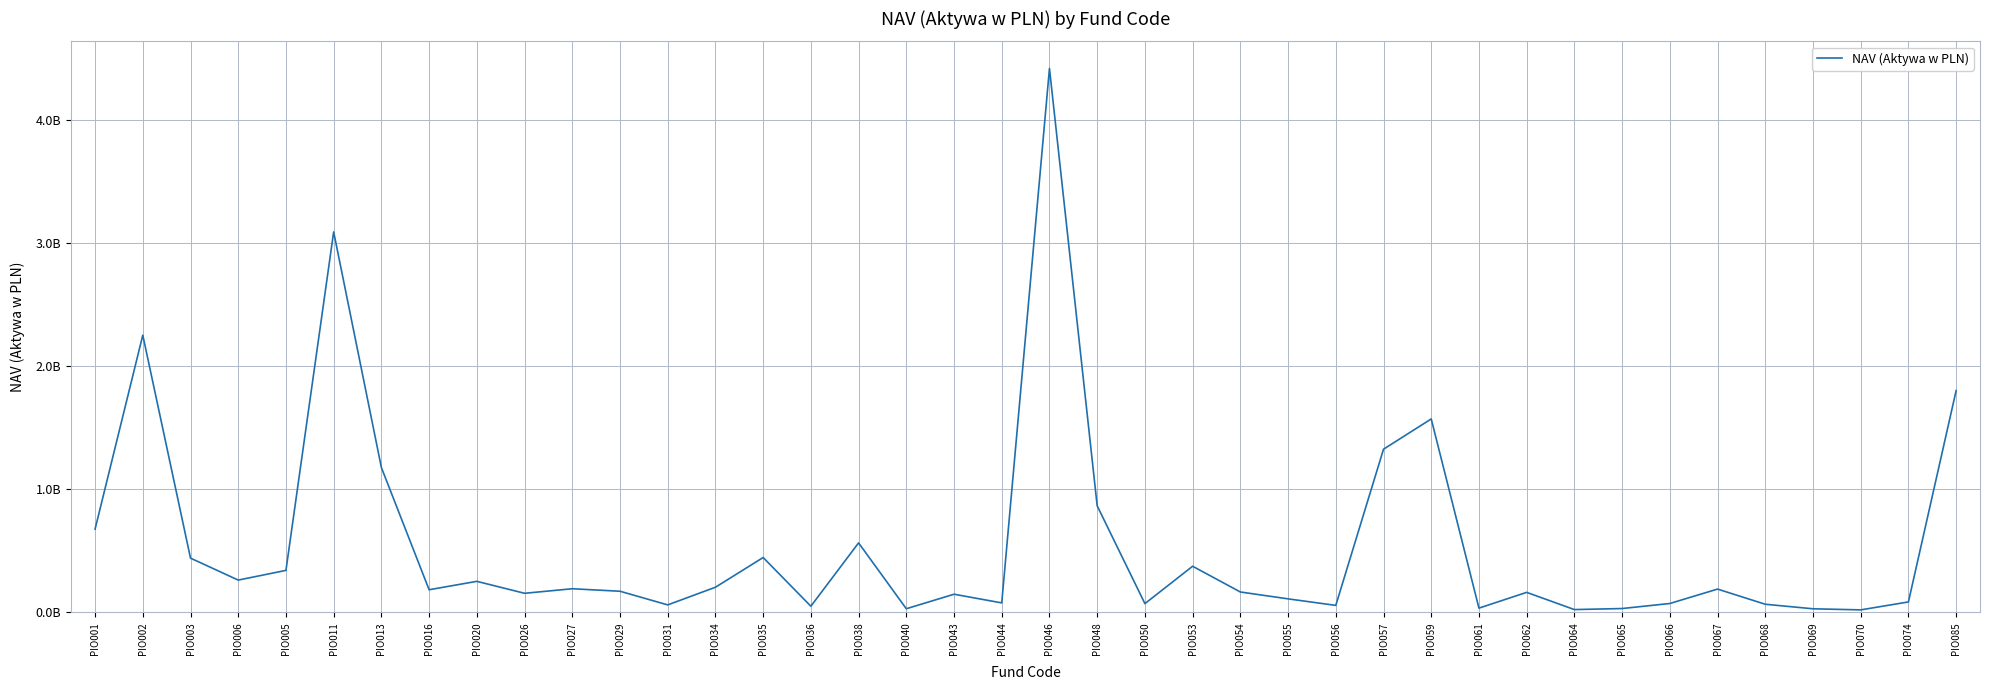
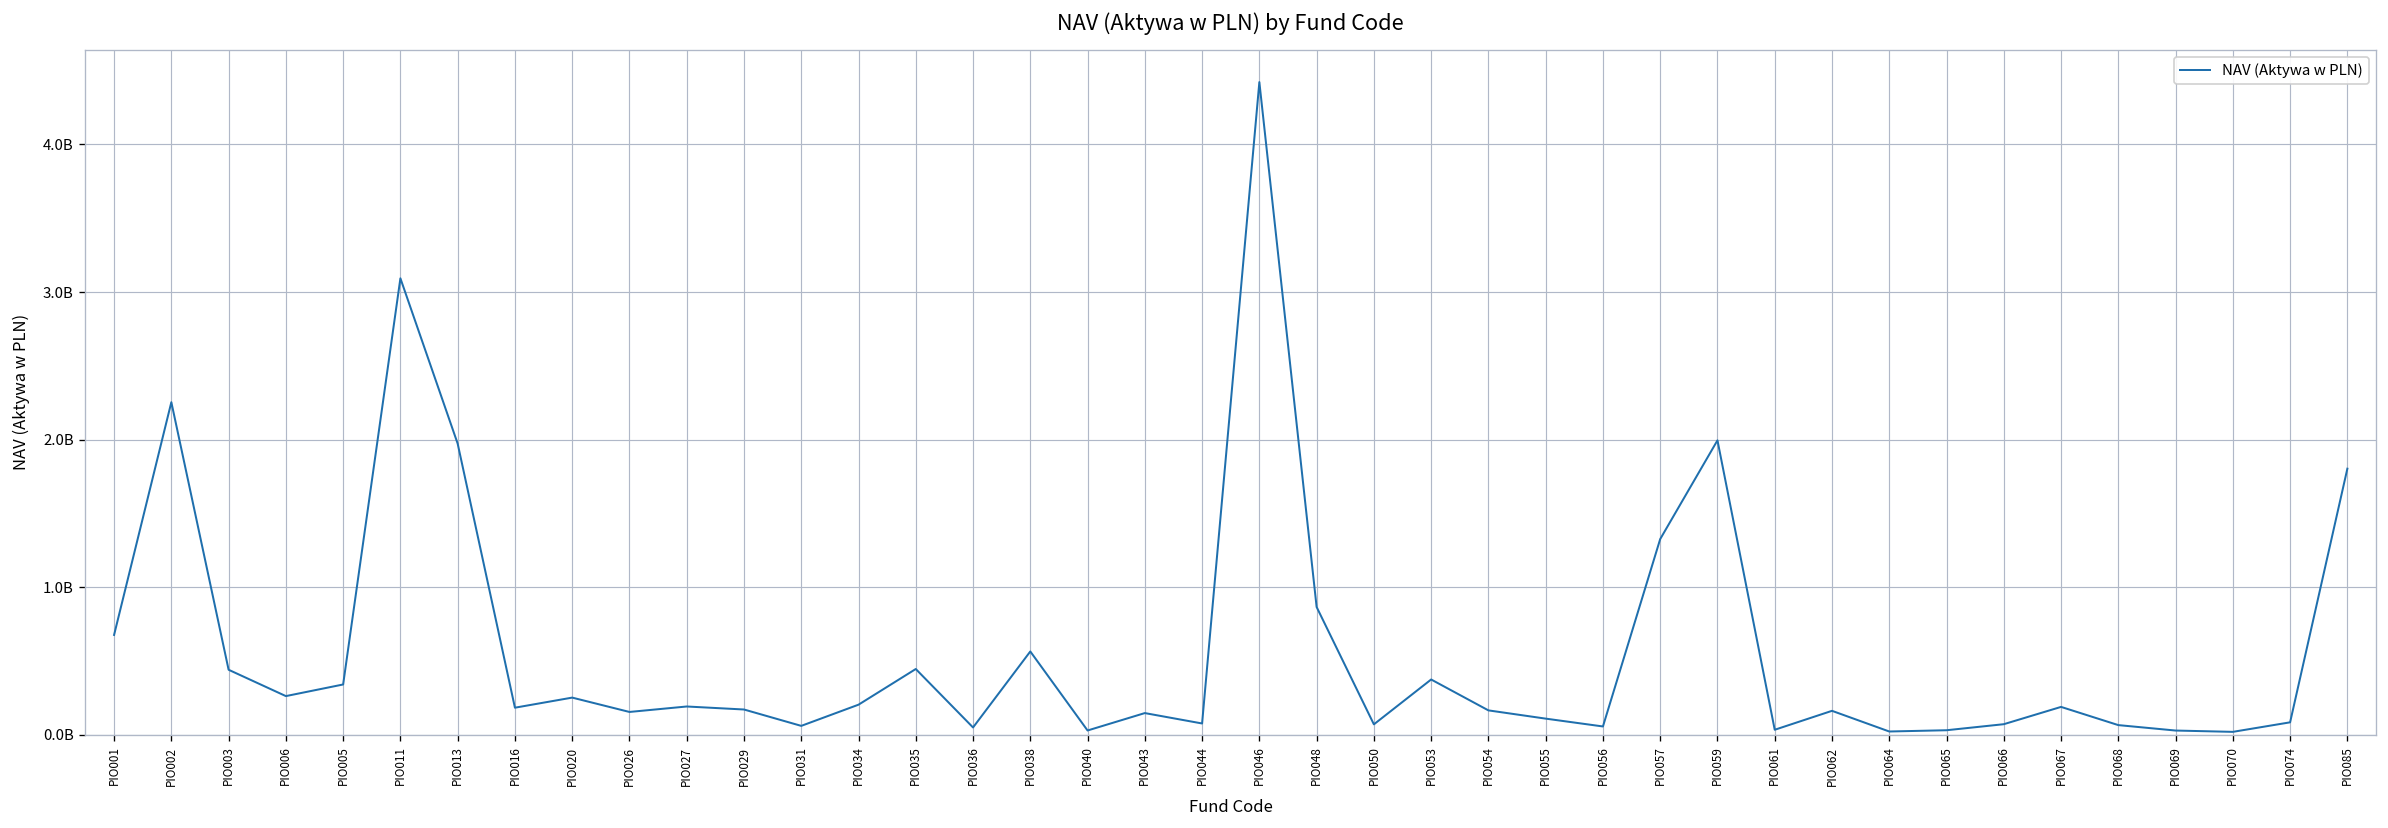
PIO013: 1180000000 -> 1970000000
PIO059: 1570000000 -> 2000000000
